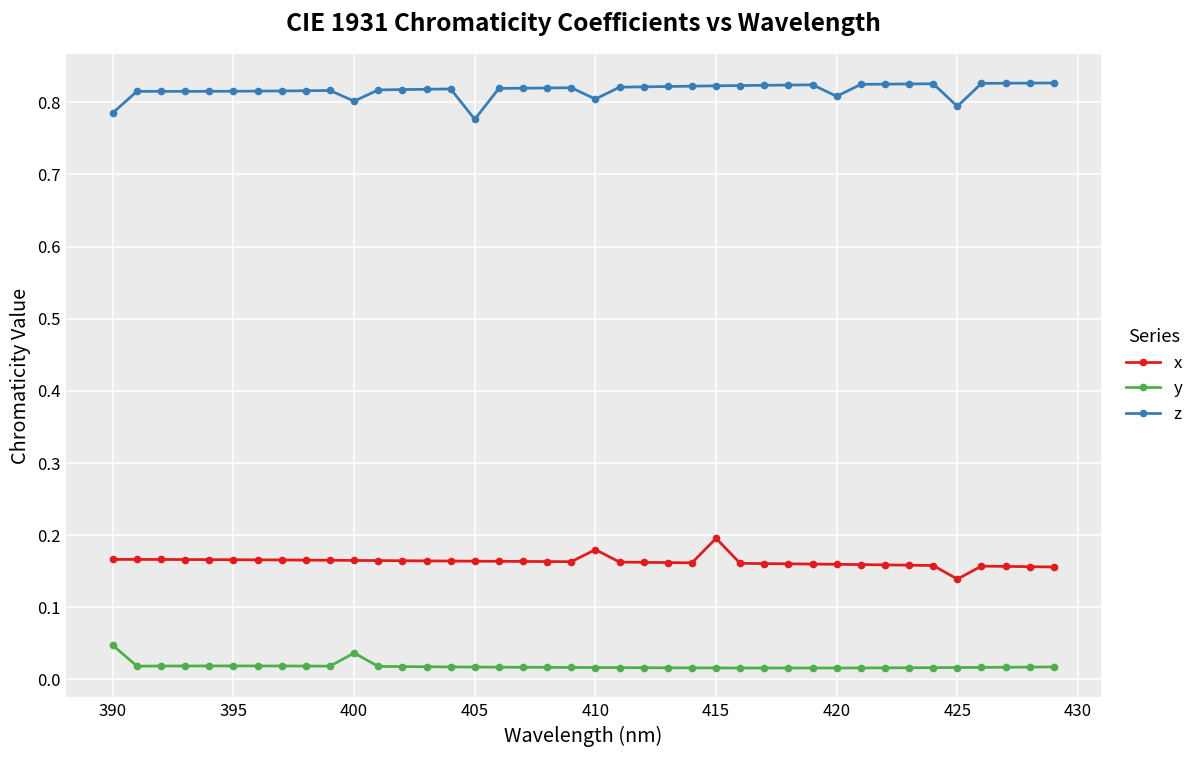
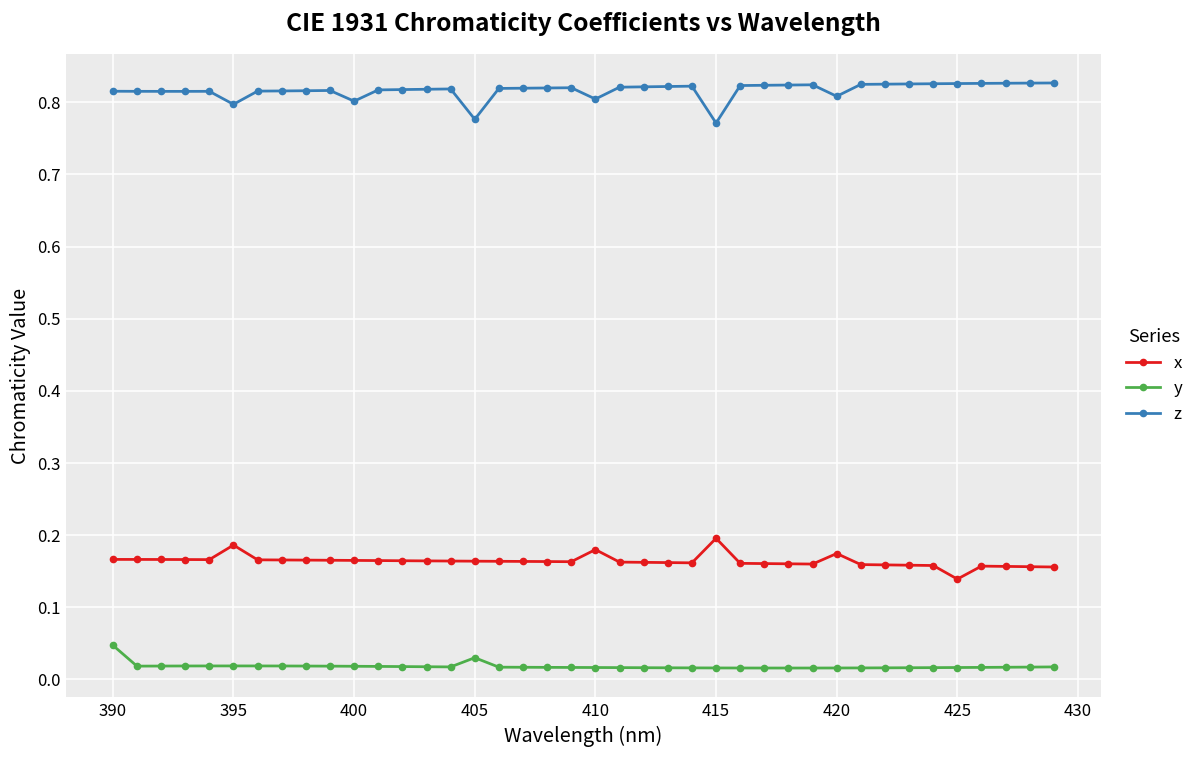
z, 390: 0.79 -> 0.82
x, 395: 0.17 -> 0.19
z, 395: 0.82 -> 0.80
y, 400: 0.04 -> 0.02
y, 405: 0.02 -> 0.03
z, 415: 0.82 -> 0.77
x, 420: 0.16 -> 0.17
z, 425: 0.79 -> 0.83
